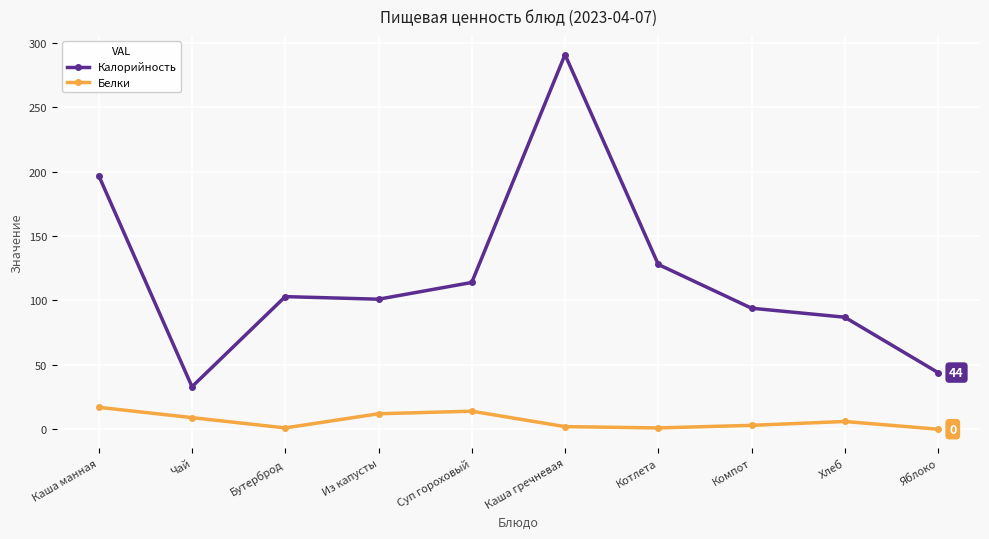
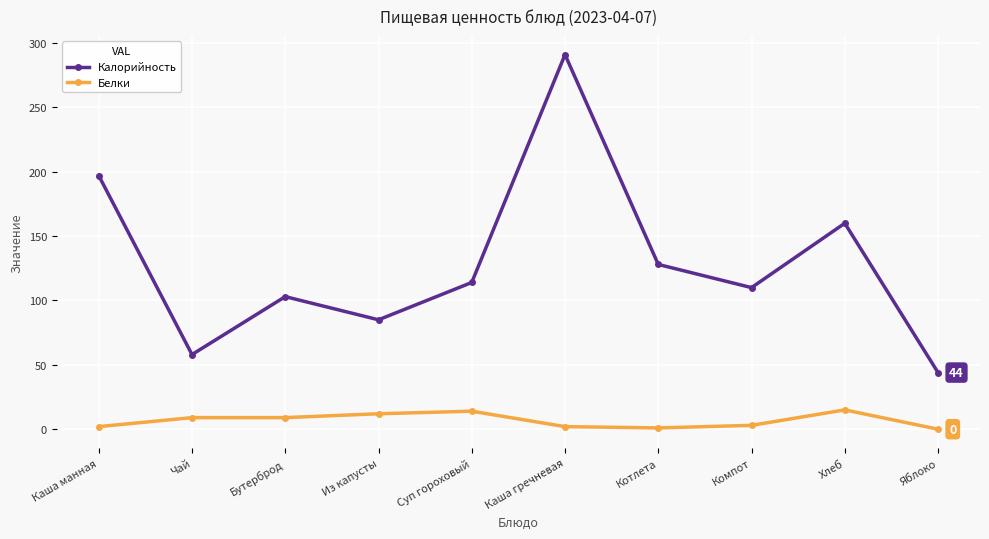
Белки, Каша манная: 17 -> 2
Калорийность, Чай: 33 -> 58
Белки, Бутерброд: 1 -> 9
Калорийность, Из капусты: 101 -> 85
Калорийность, Компот: 94 -> 110
Калорийность, Хлеб: 87 -> 160
Белки, Хлеб: 6 -> 15
